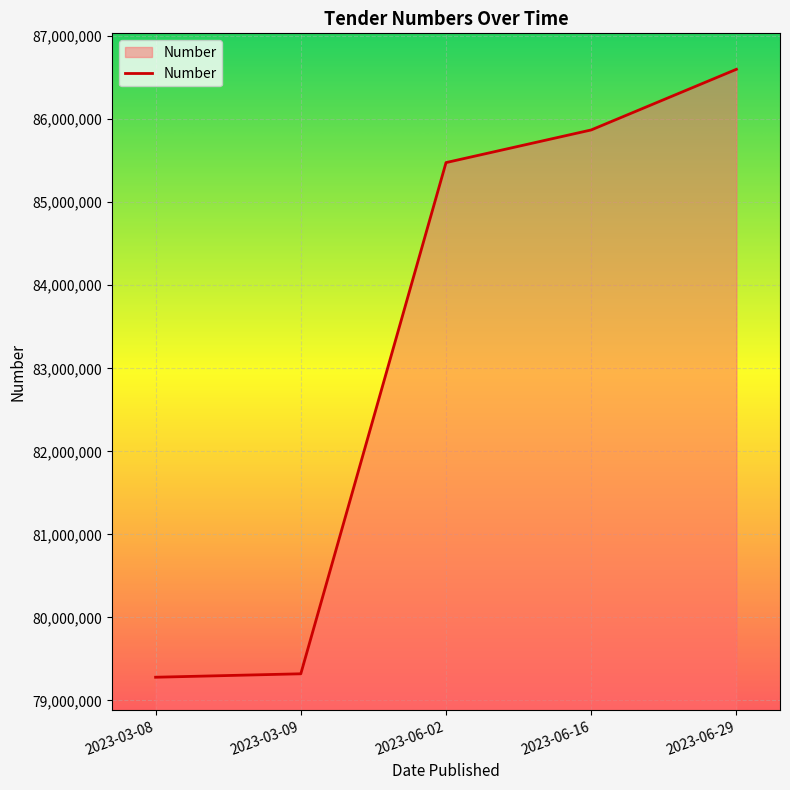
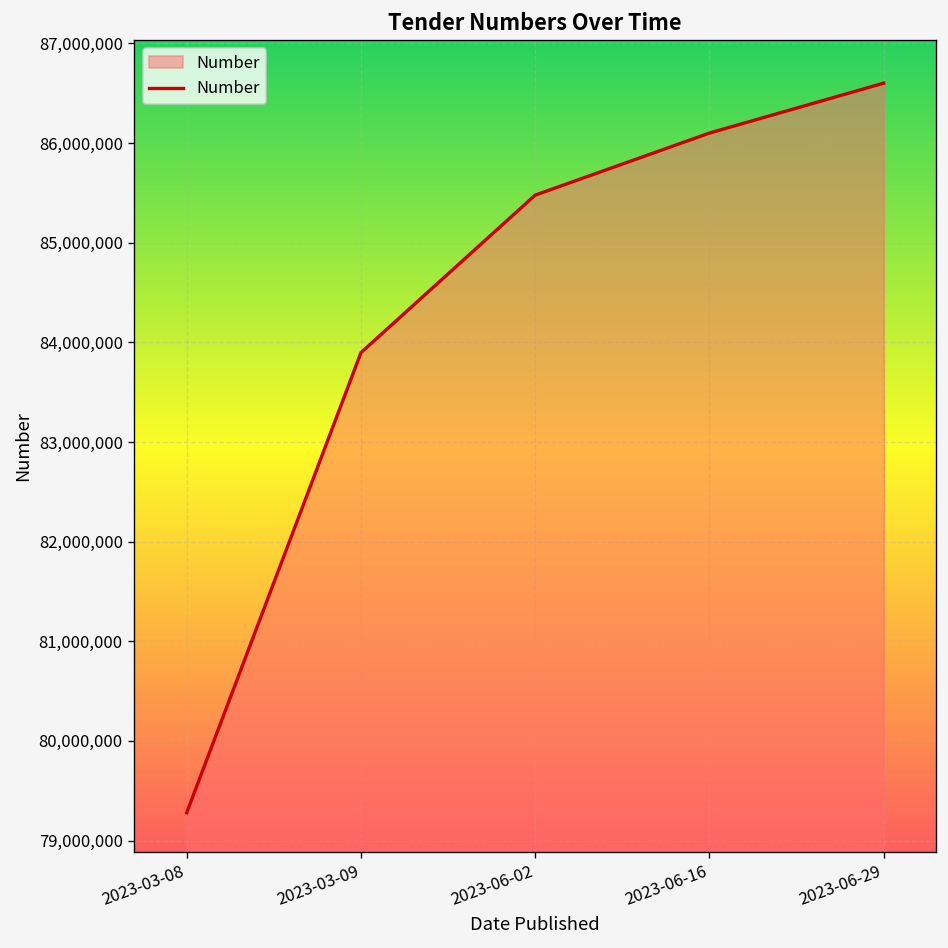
2023-03-09: 79,300,000 -> 83,900,000
2023-06-16: 85,900,000 -> 86,100,000
